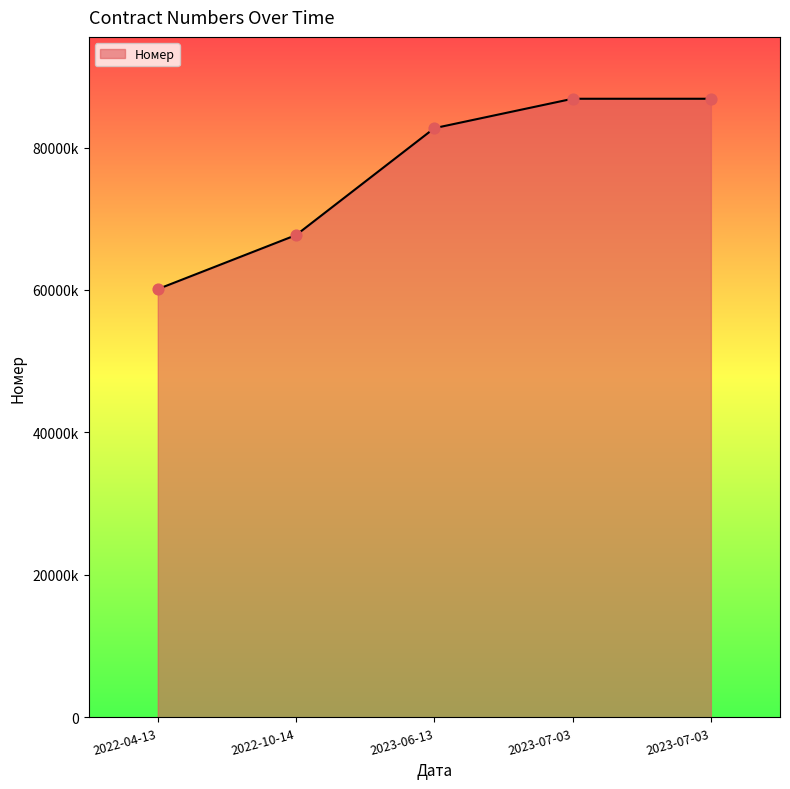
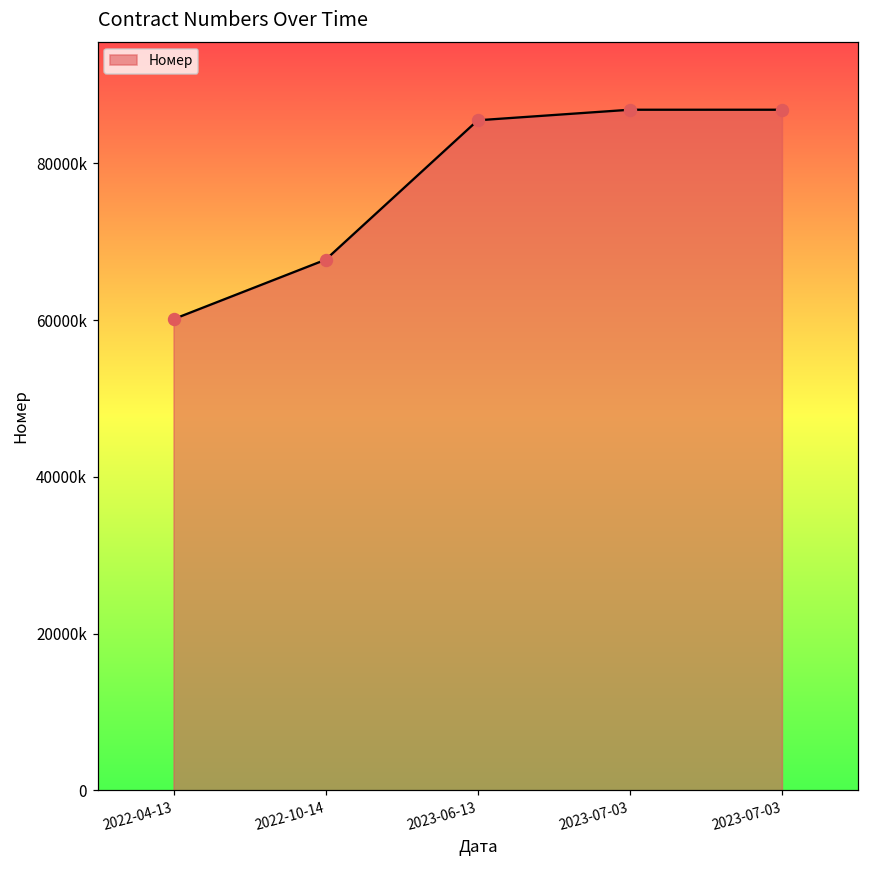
2023-06-13: 83000000 -> 85000000
